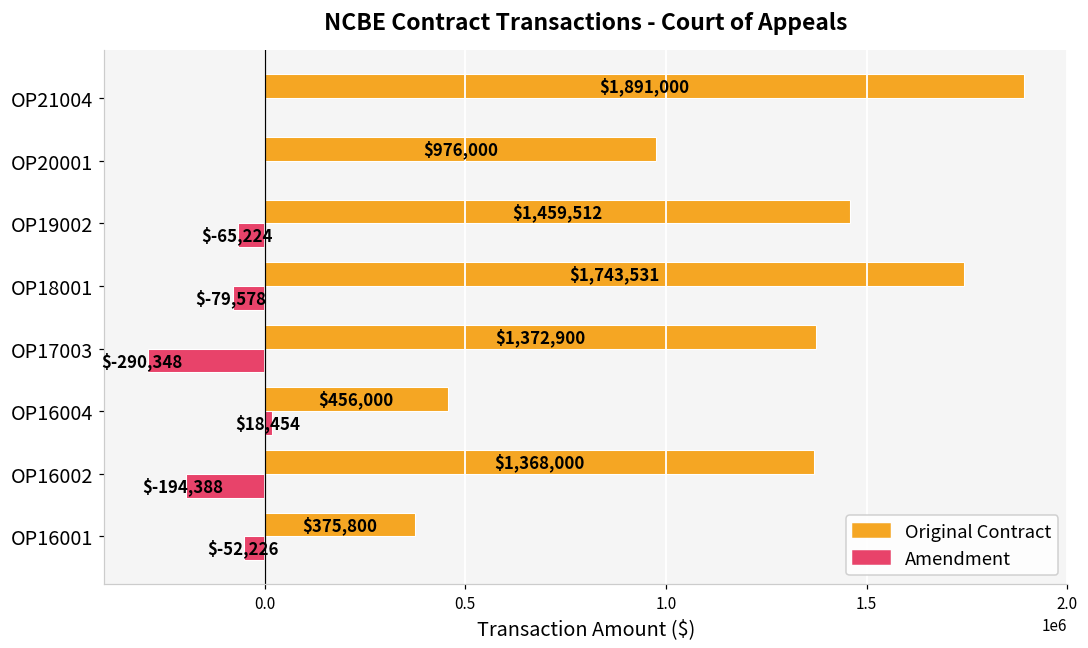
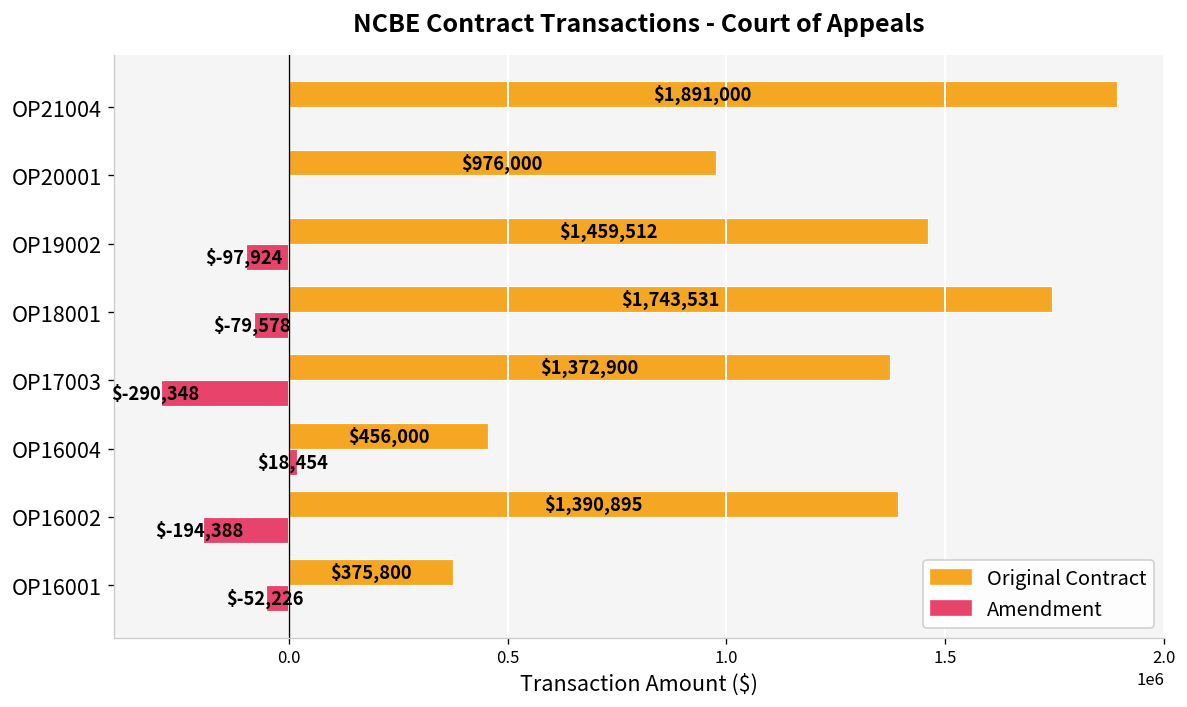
Amendment, OP19002: $-65,224 -> $-97,924
Original Contract, OP16002: $1,368,000 -> $1,390,895
